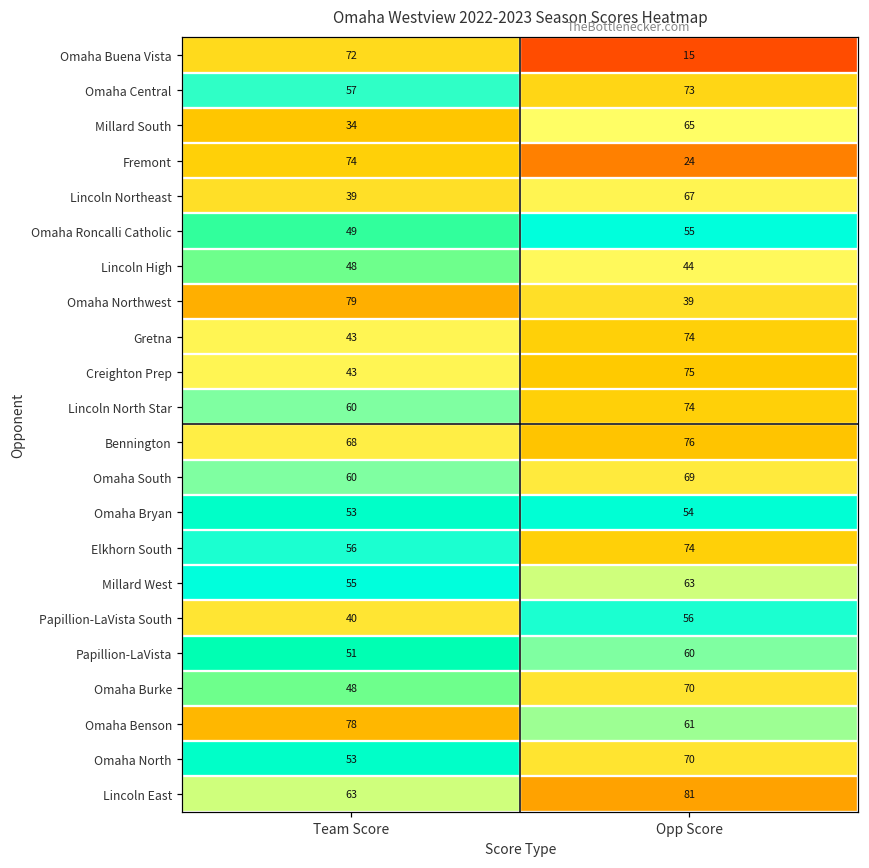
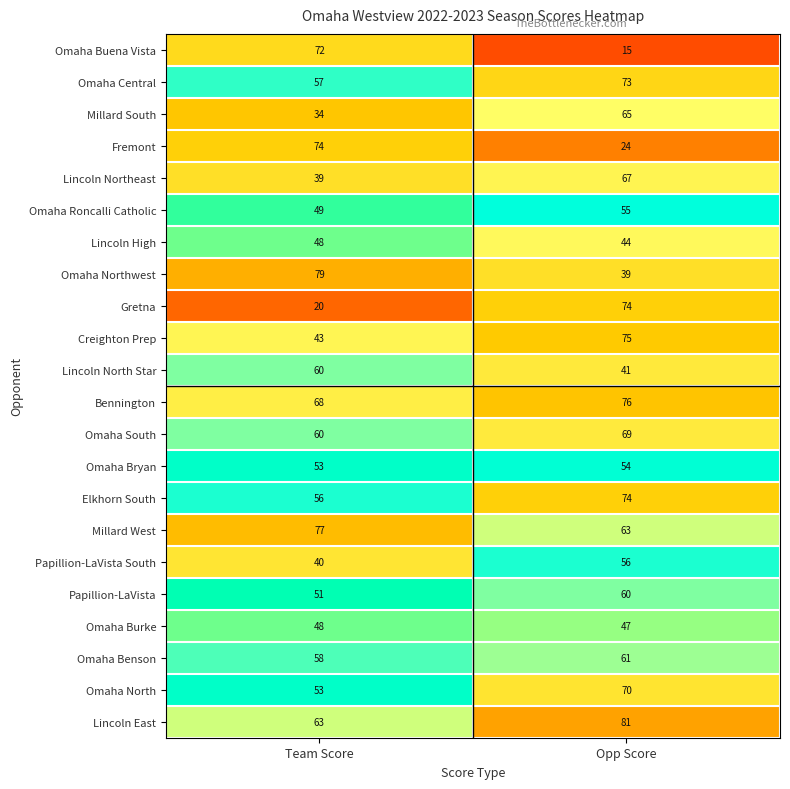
Gretna, Team Score: 43 -> 20
Lincoln North Star, Opp Score: 74 -> 41
Millard West, Team Score: 55 -> 77
Omaha Burke, Opp Score: 70 -> 47
Omaha Benson, Team Score: 78 -> 58
